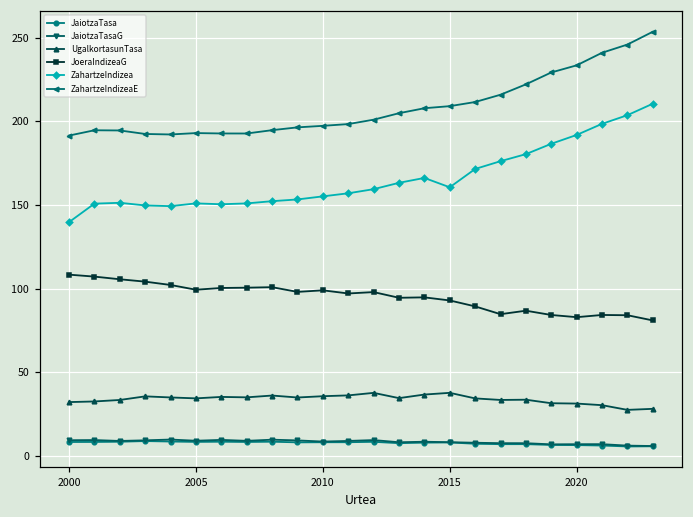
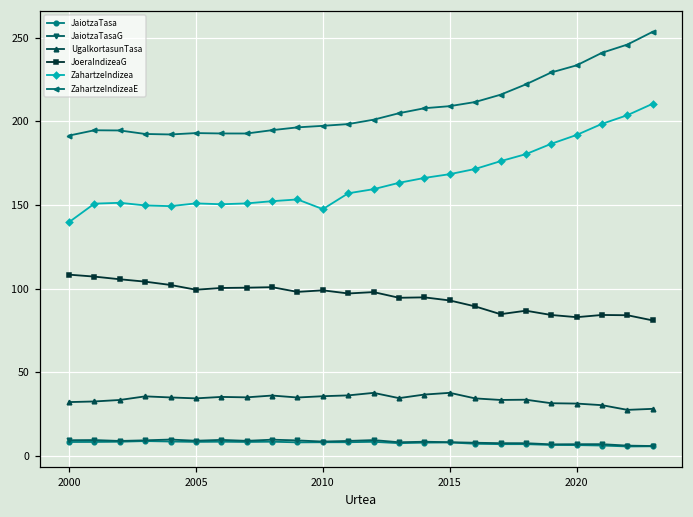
ZahartzeIndizea, 2010: 155 -> 148
ZahartzeIndizea, 2015: 161 -> 168
